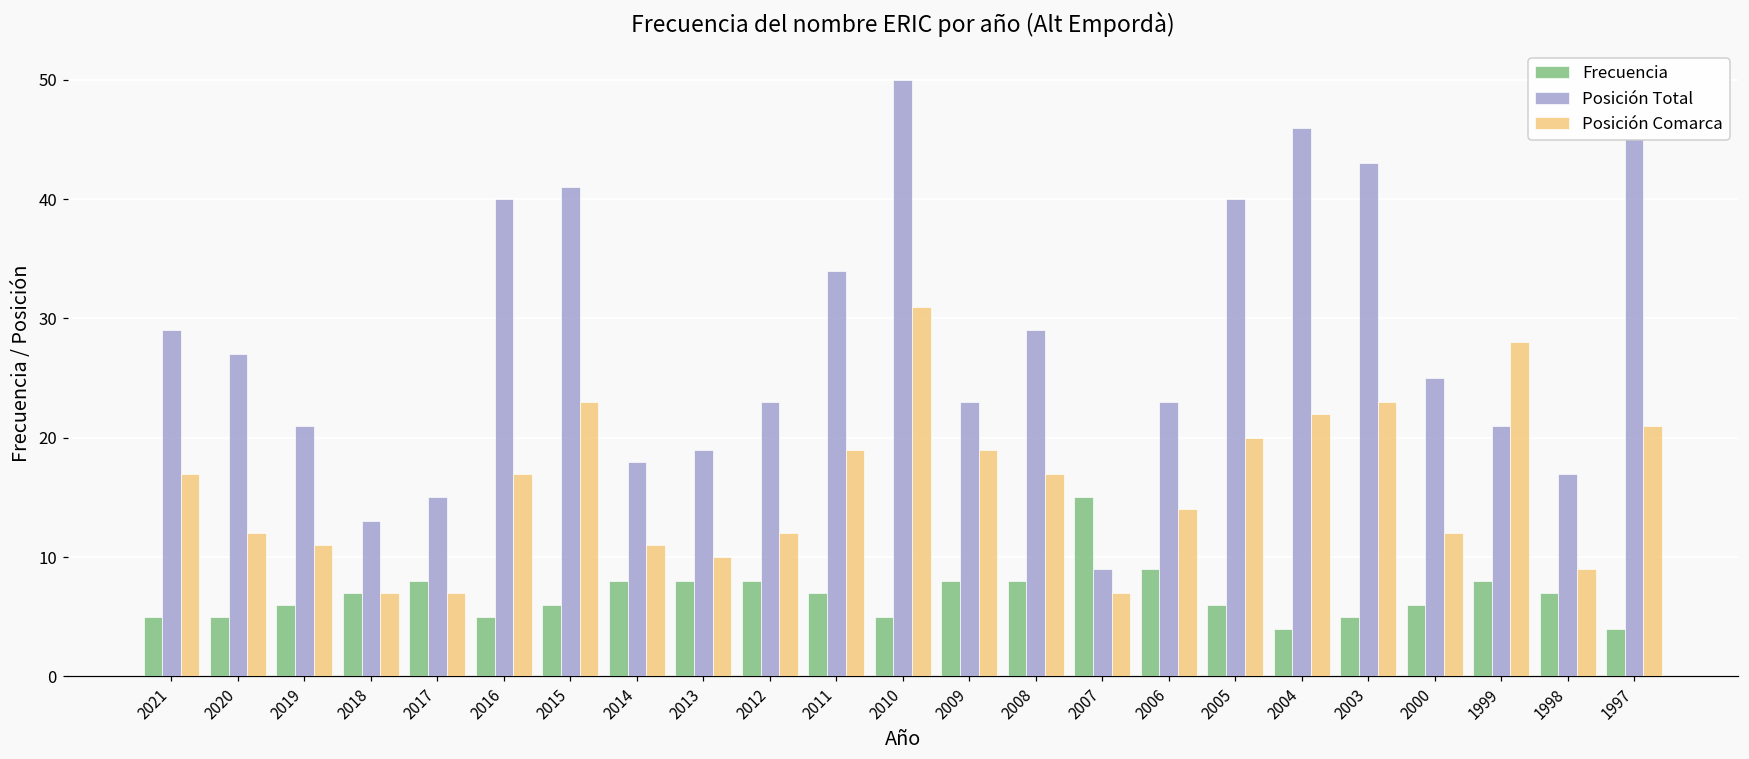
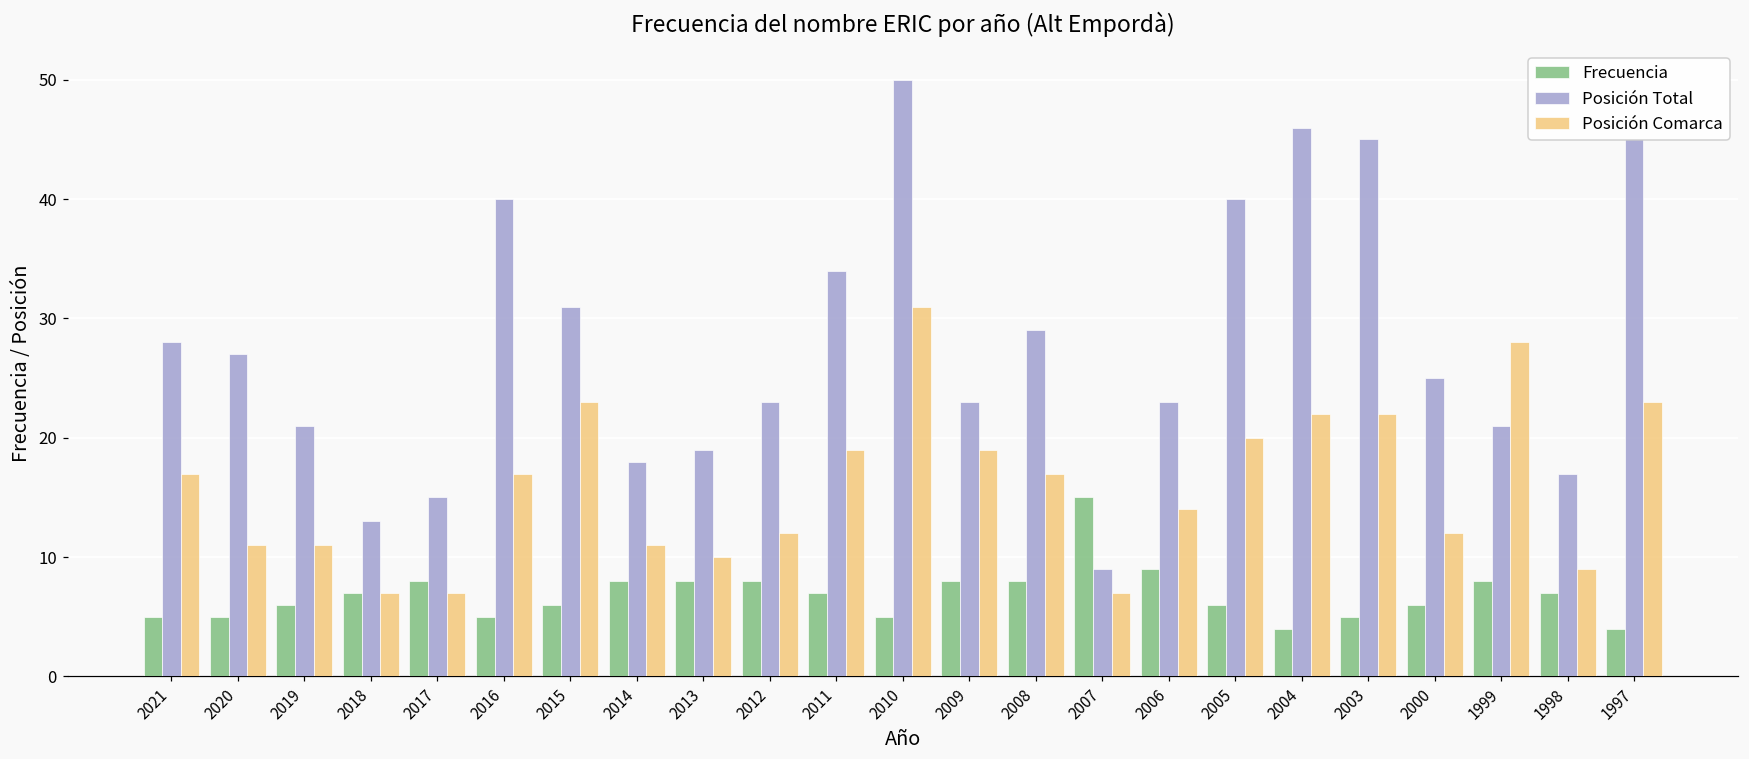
Posición Total, 2021: 29 -> 28
Posición Comarca, 2020: 12 -> 11
Posición Total, 2015: 41 -> 31
Posición Total, 2003: 43 -> 45
Posición Comarca, 2003: 23 -> 22
Posición Comarca, 1997: 21 -> 23
